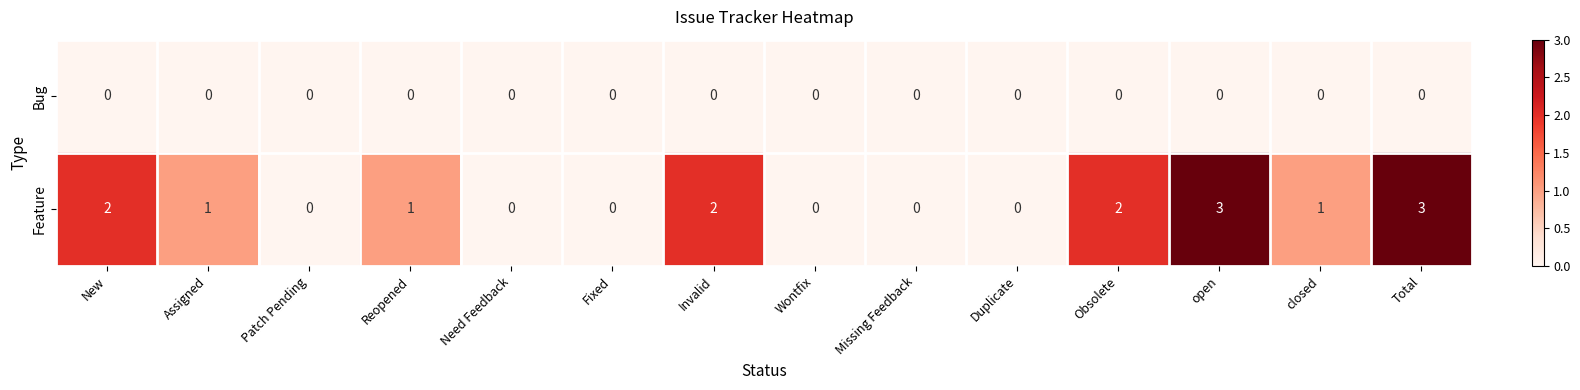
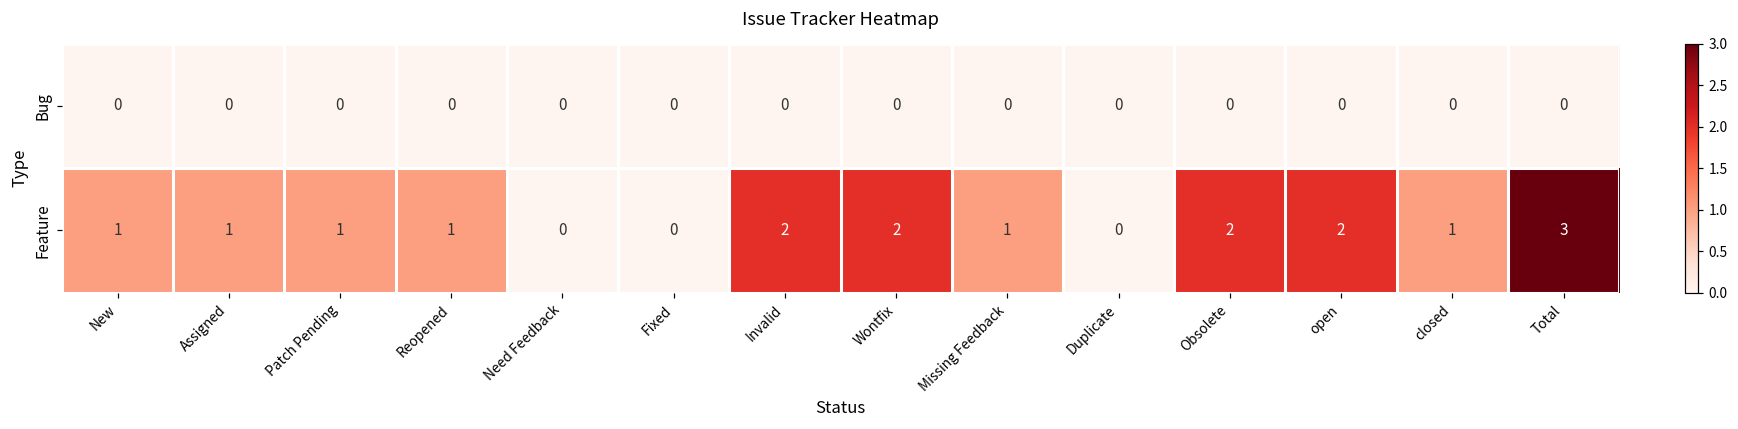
Feature, New: 2 -> 1
Feature, Patch Pending: 0 -> 1
Feature, Wontfix: 0 -> 2
Feature, Missing Feedback: 0 -> 1
Feature, open: 3 -> 2
